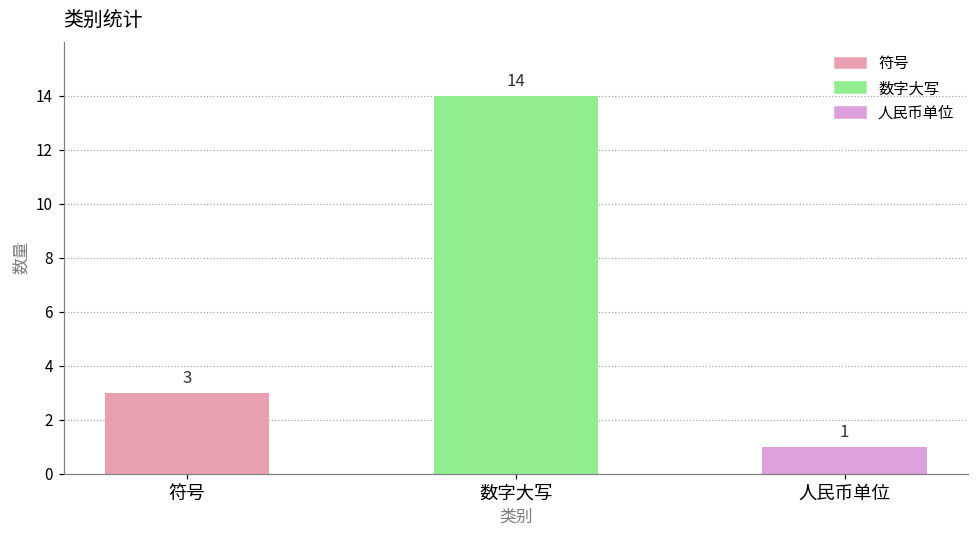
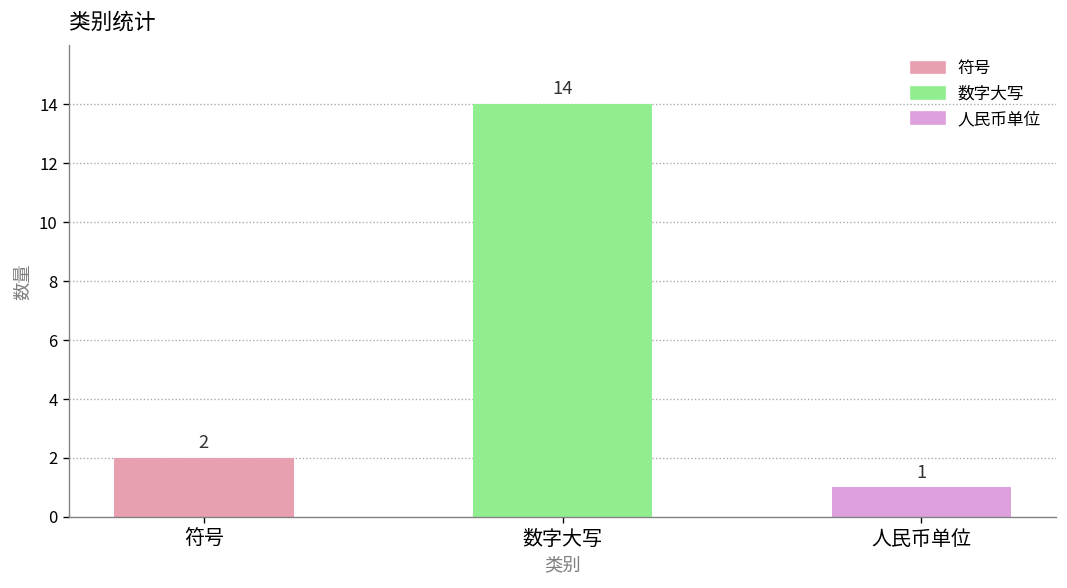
符号: 3 -> 2
